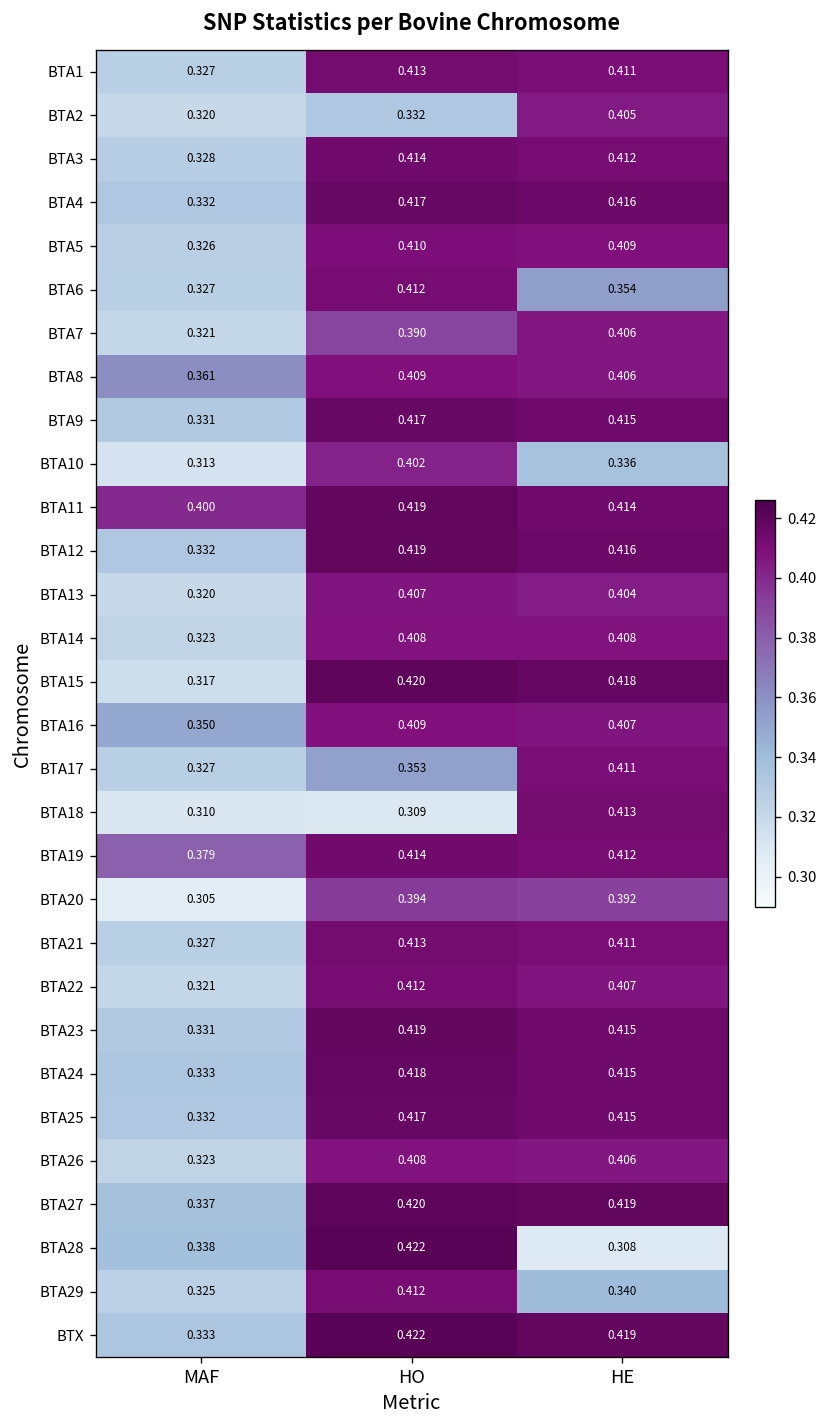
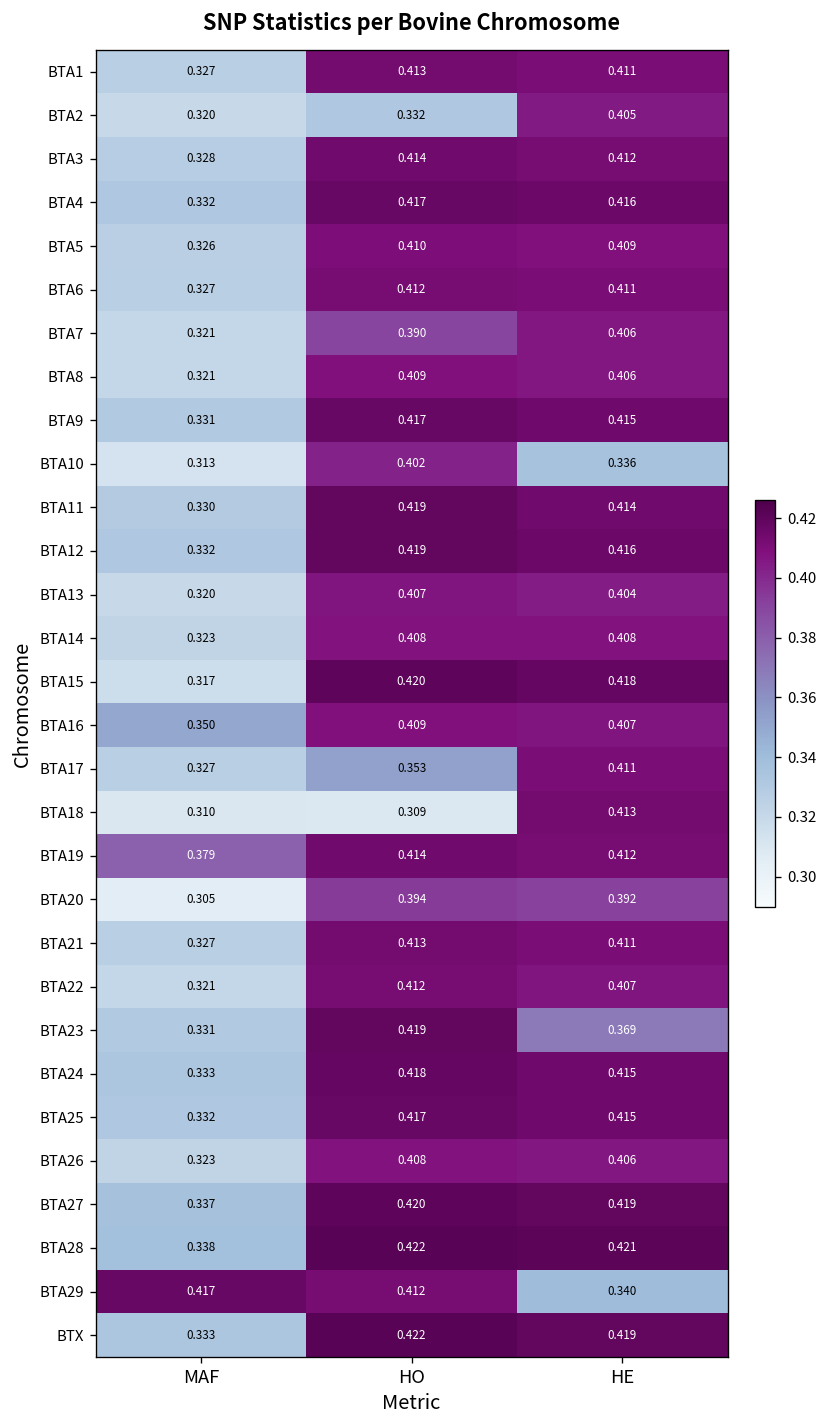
BTA6, HE: 0.354 -> 0.411
BTA8, MAF: 0.361 -> 0.321
BTA11, MAF: 0.400 -> 0.330
BTA23, HE: 0.415 -> 0.369
BTA28, HE: 0.308 -> 0.421
BTA29, MAF: 0.325 -> 0.417
